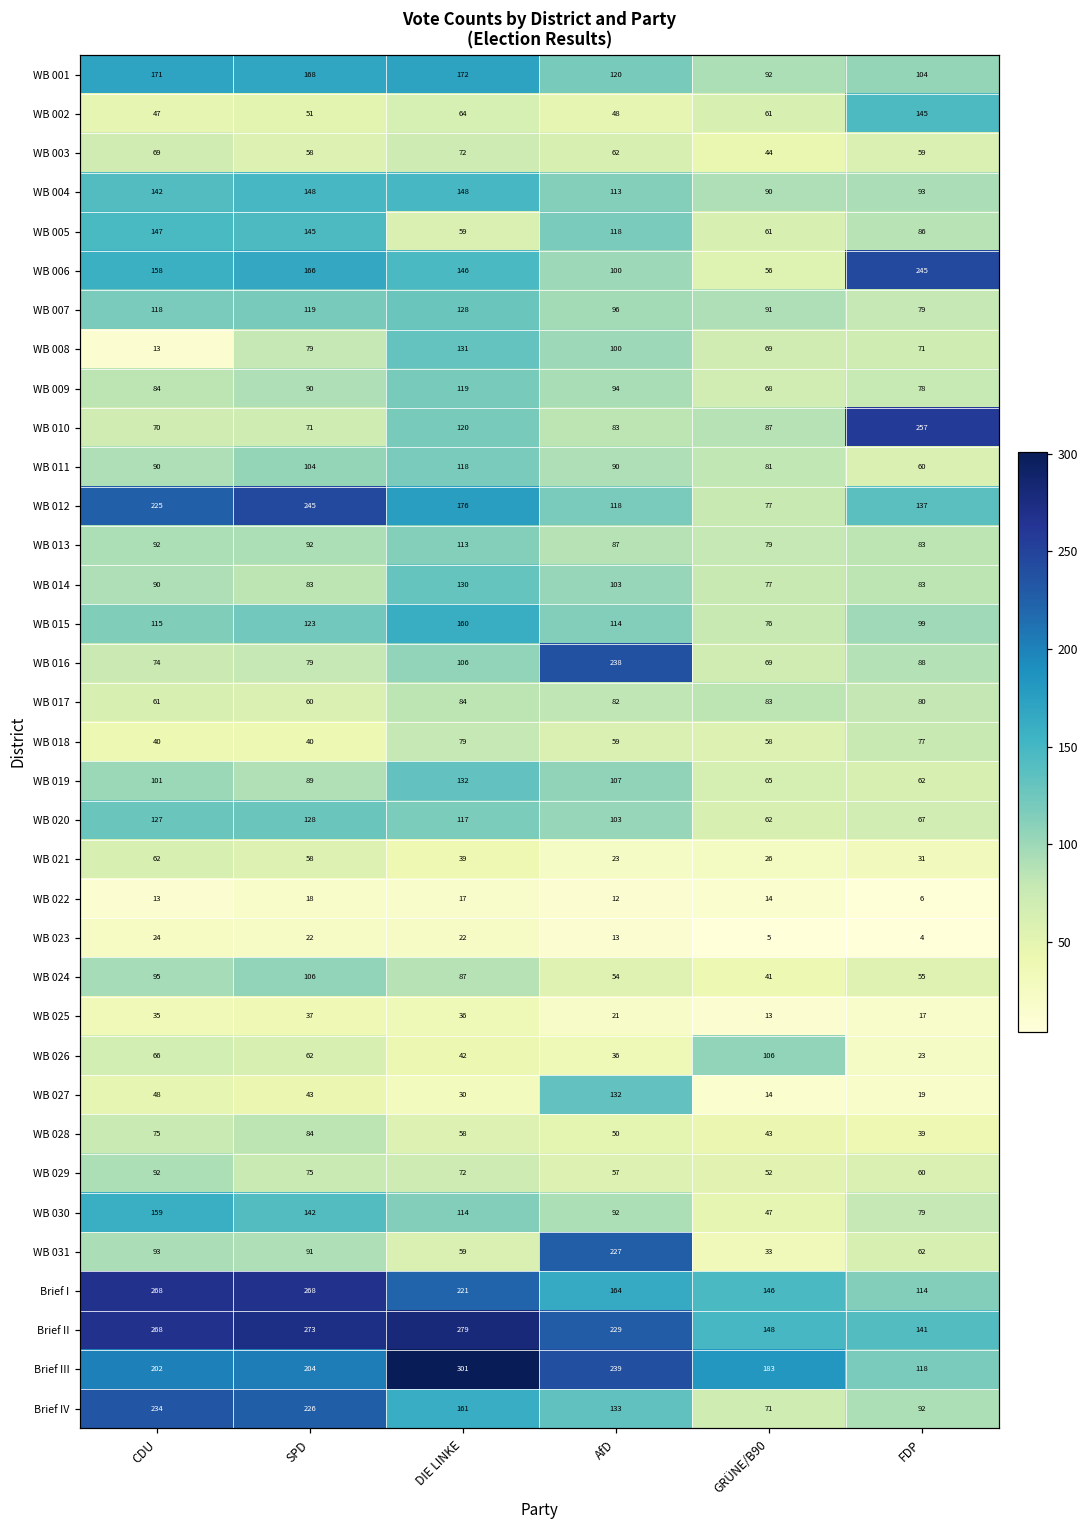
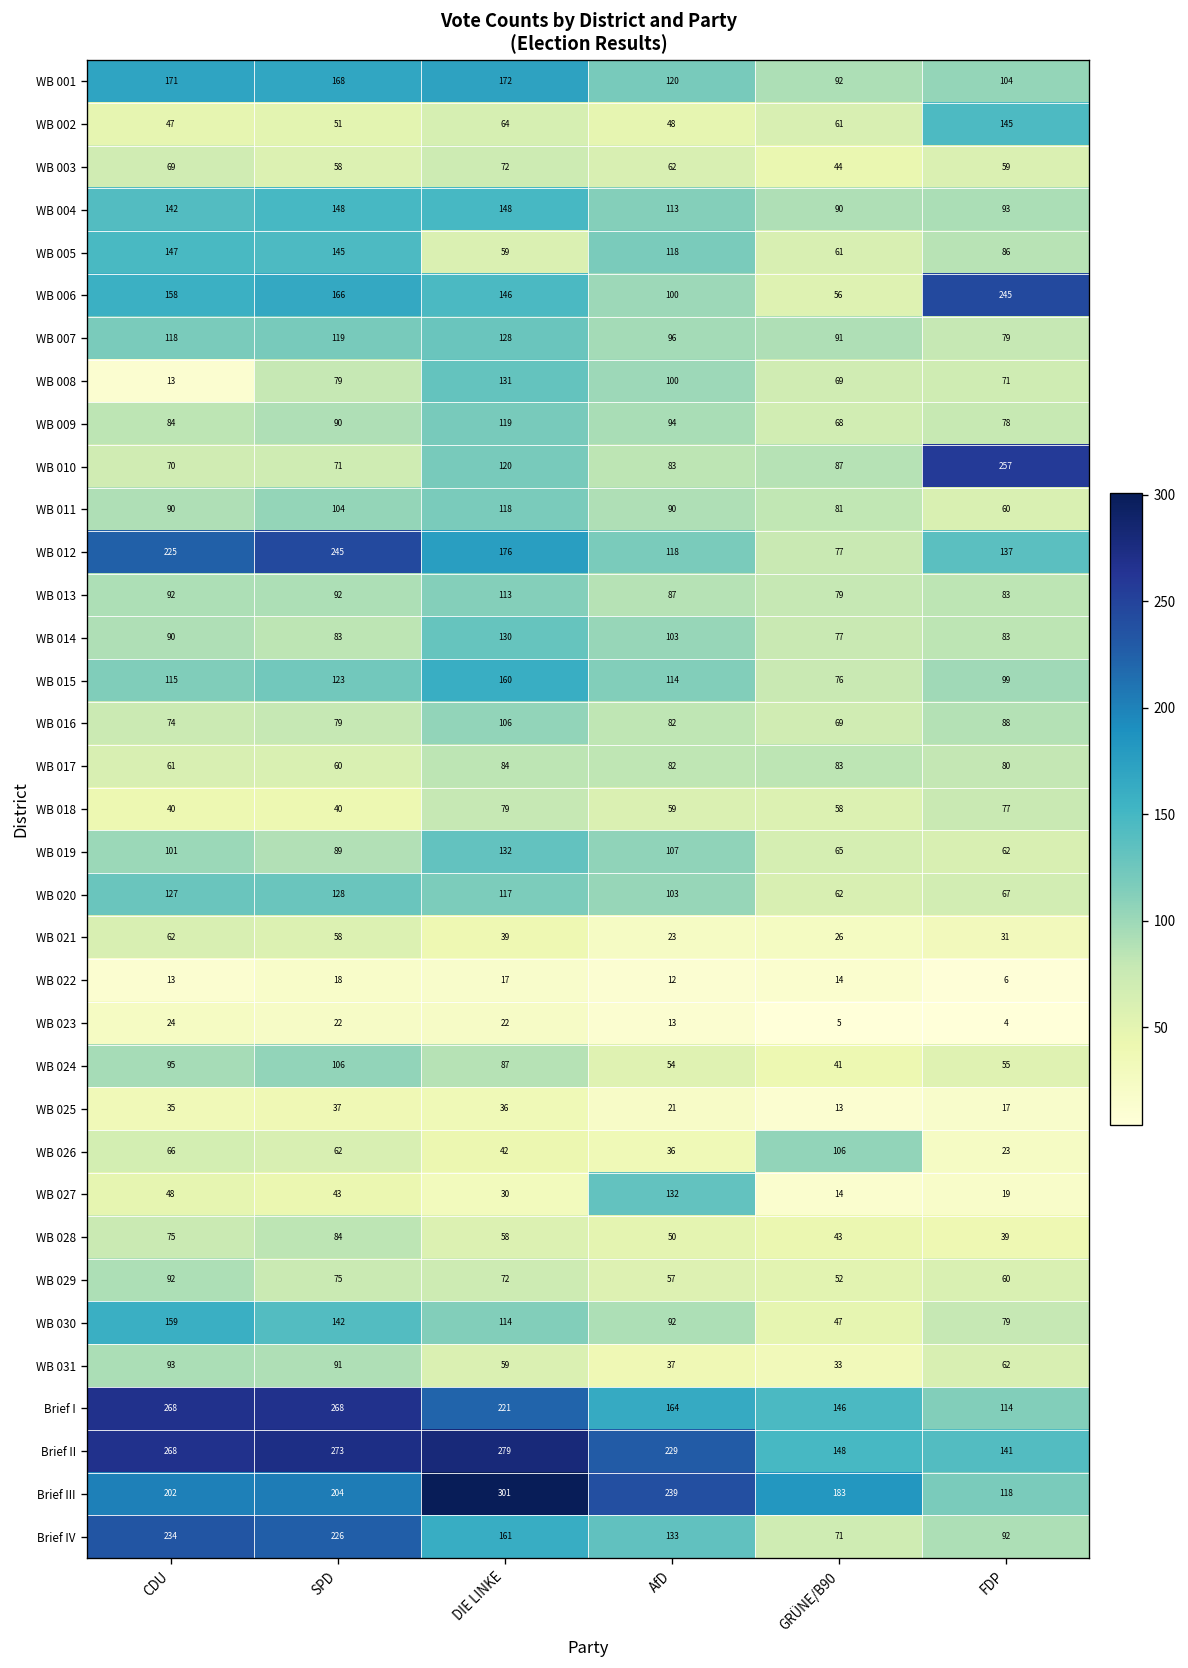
WB 016, AfD: 238 -> 82
WB 031, AfD: 227 -> 37
